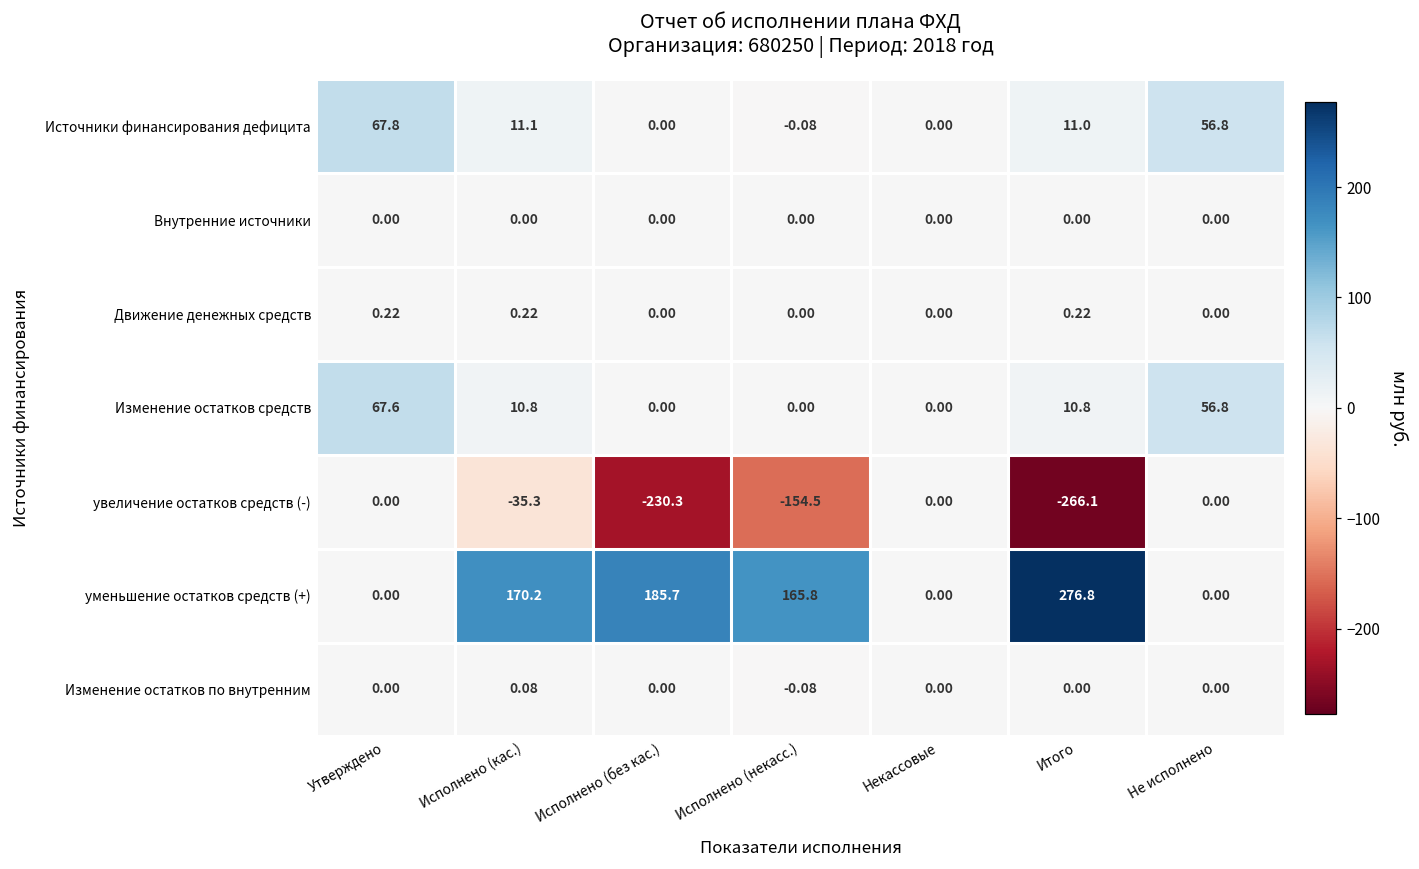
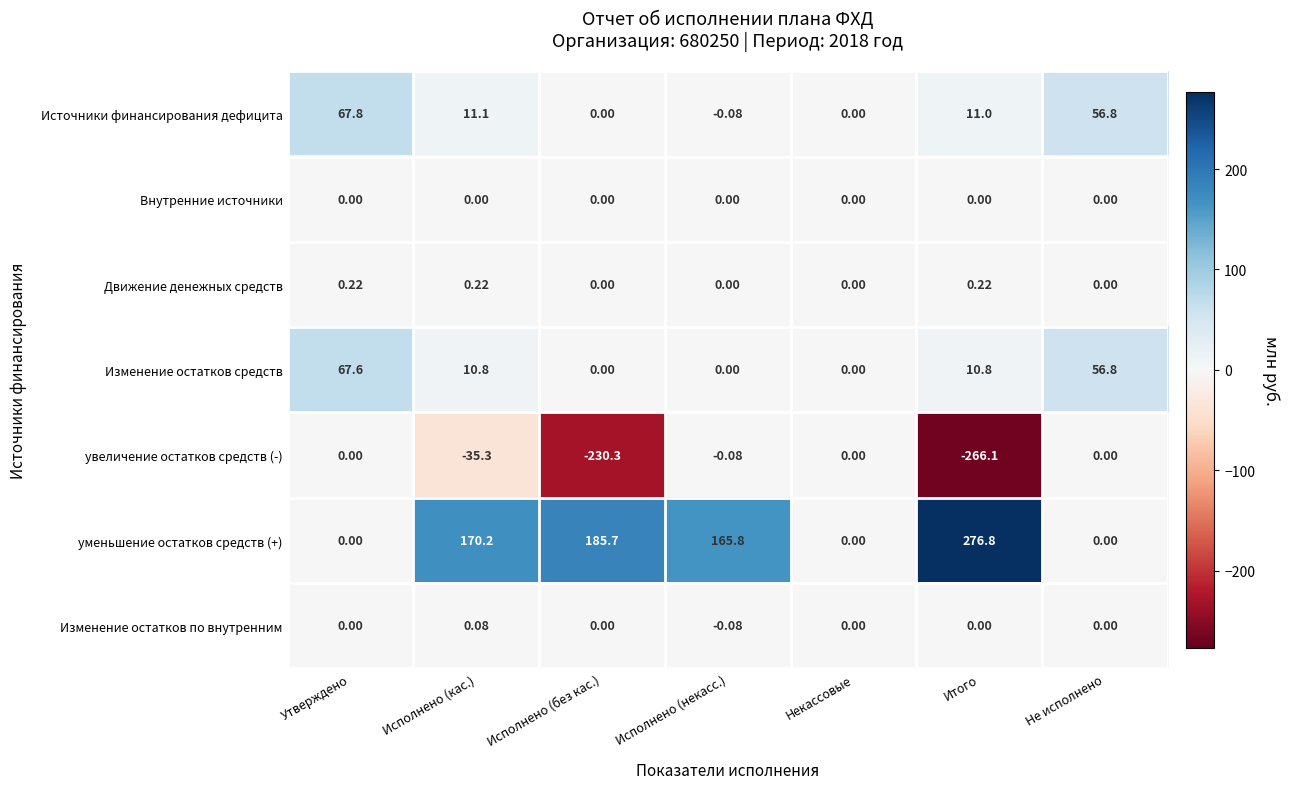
увеличение остатков средств (-), Исполнено (некасс.): -154.5 -> -0.08
